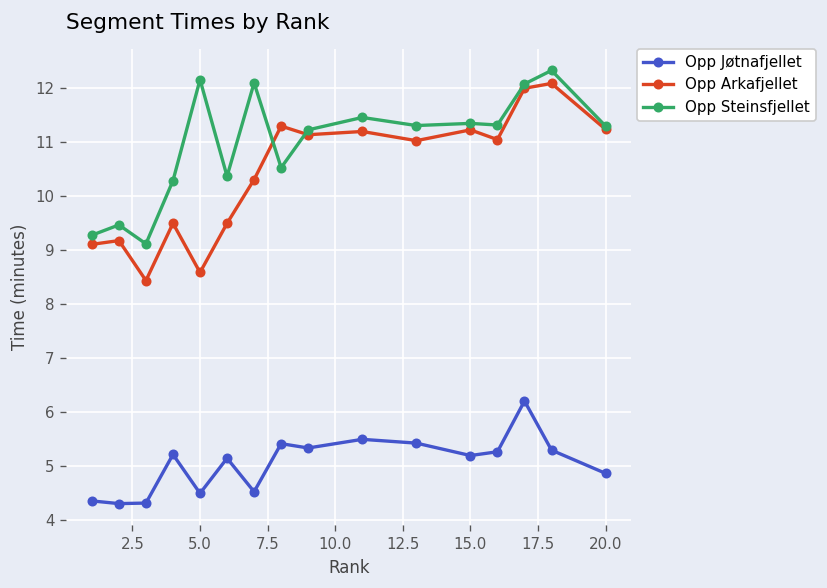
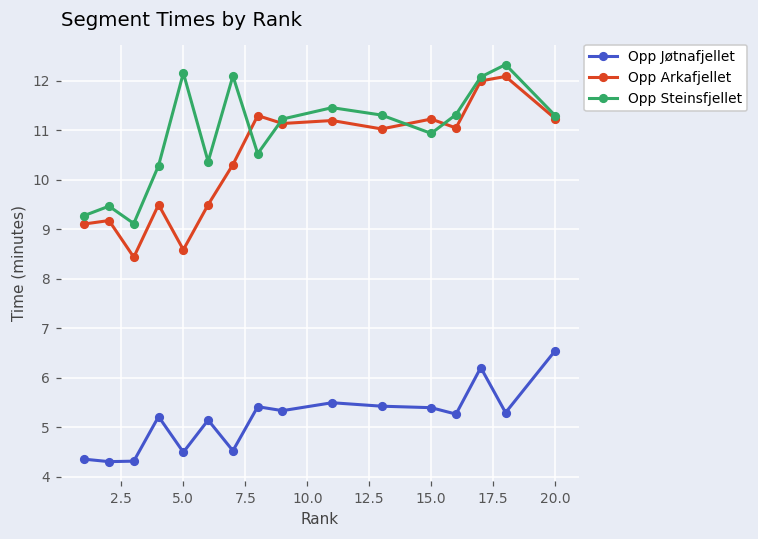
Opp Jøtnafjellet, 15.0: 5.2 -> 5.4
Opp Steinsfjellet, 15.0: 11.4 -> 10.9
Opp Jøtnafjellet, 20.0: 4.9 -> 6.6
